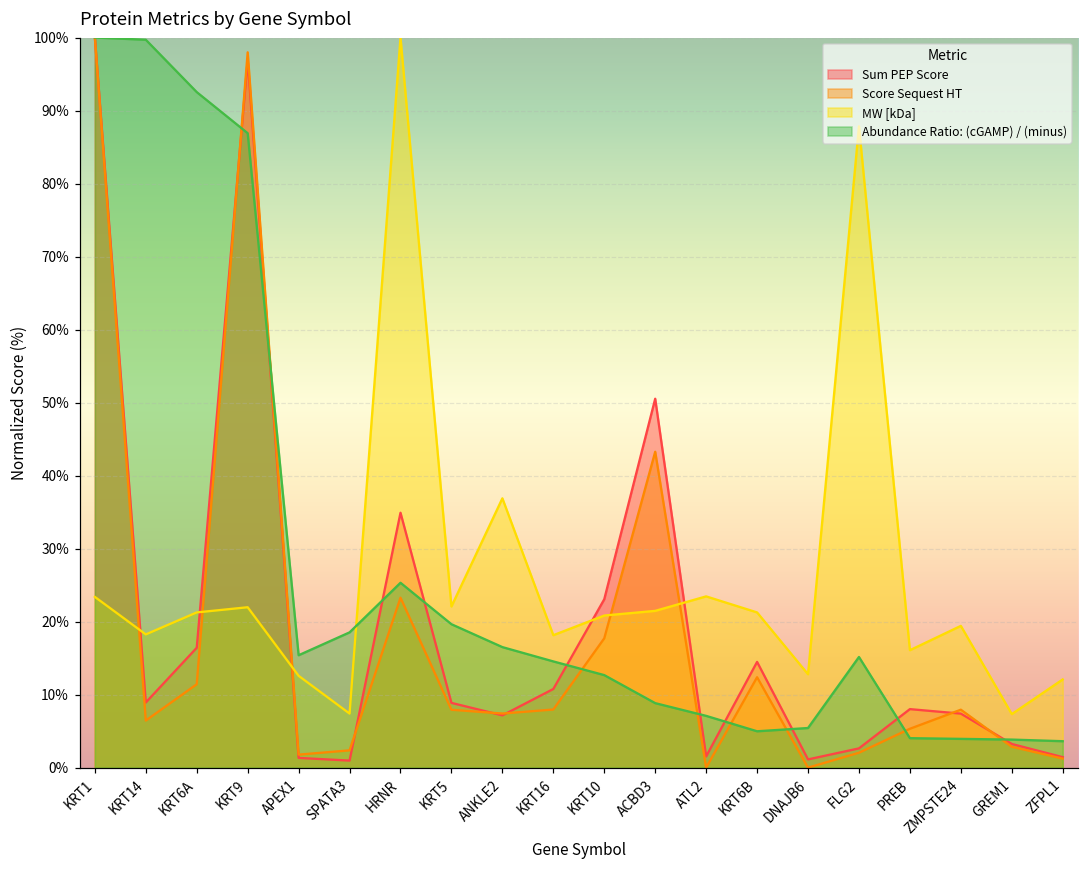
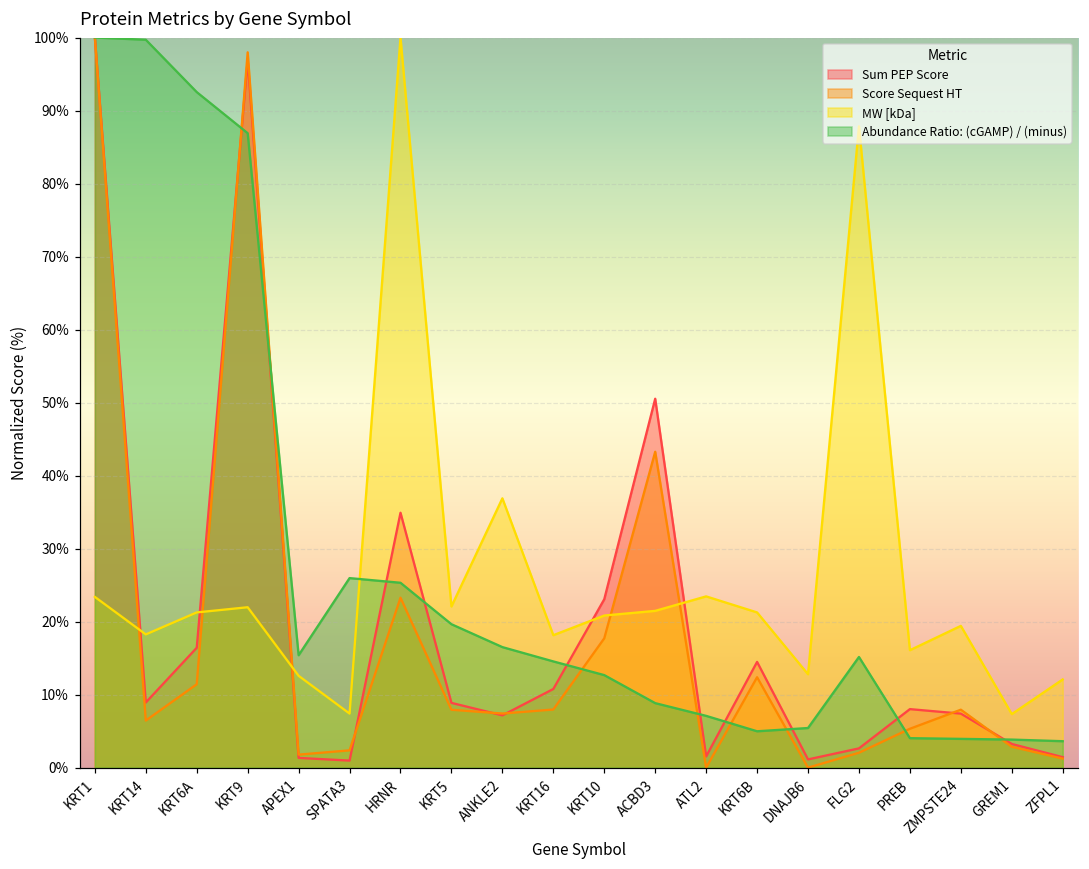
Abundance Ratio: (cGAMP) / (minus), SPATA3: 19% -> 26%
